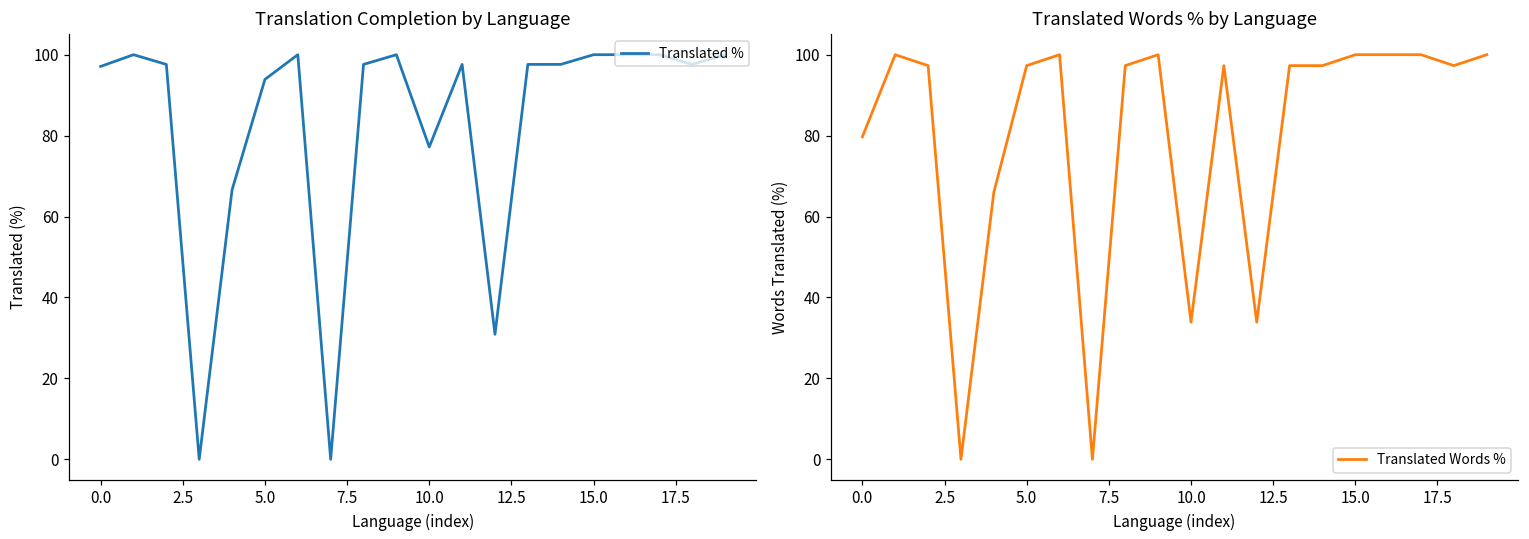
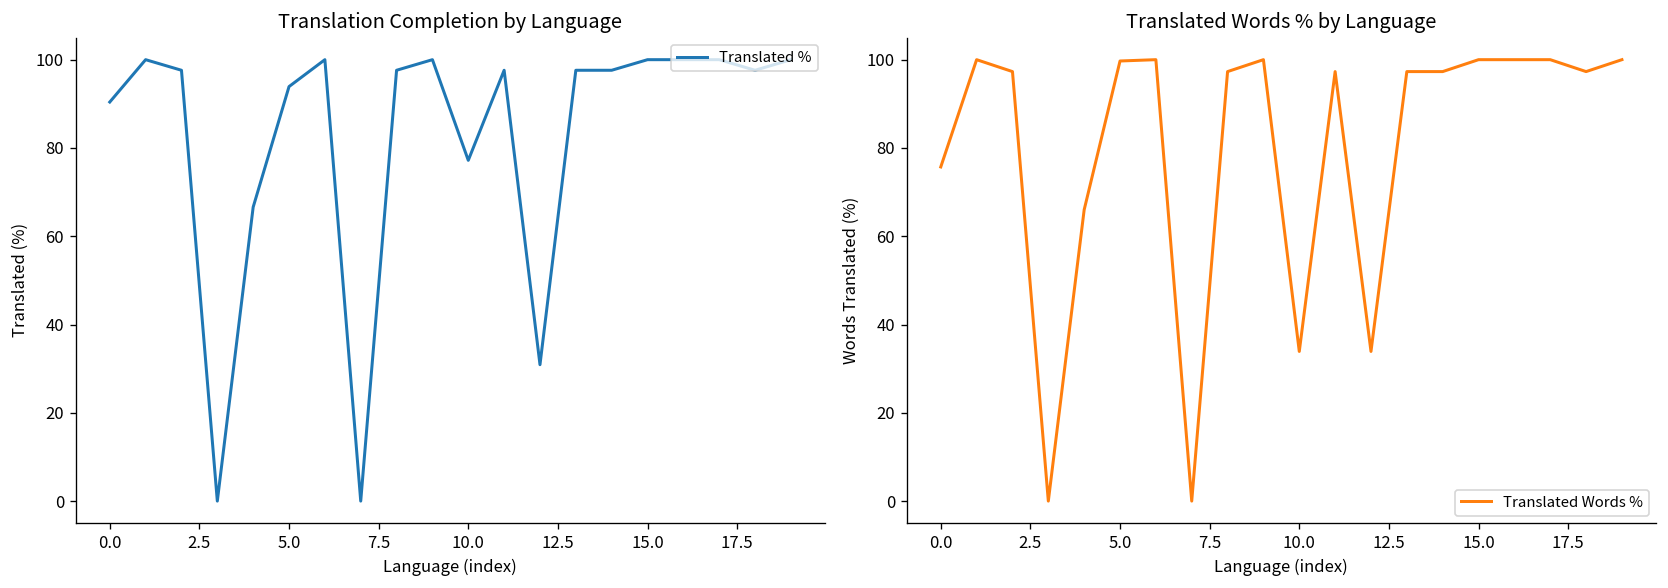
Translation Completion by Language, 0.0: 97 -> 90
Translated Words % by Language, 0.0: 80 -> 76
Translated Words % by Language, 5.0: 97 -> 100
